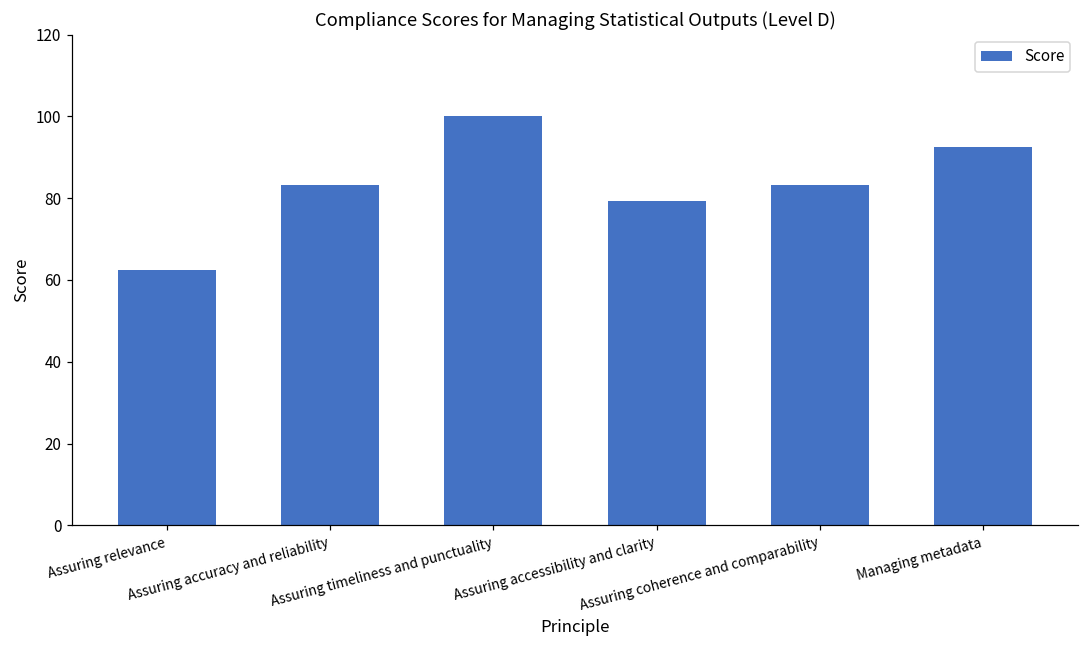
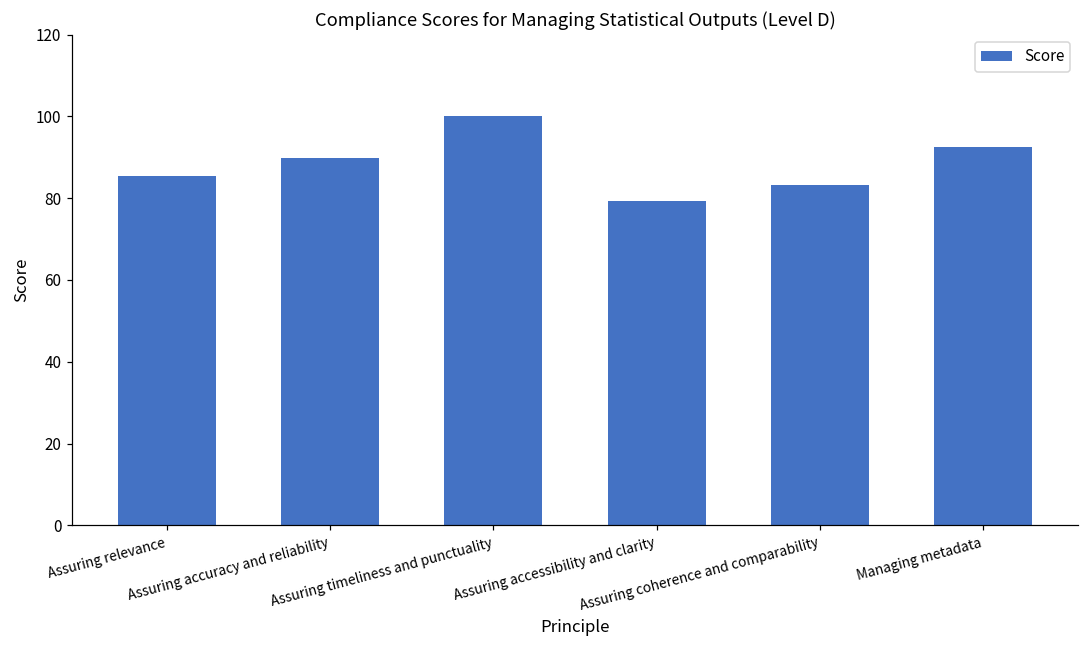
Assuring relevance: 63 -> 85
Assuring accuracy and reliability: 83 -> 90
